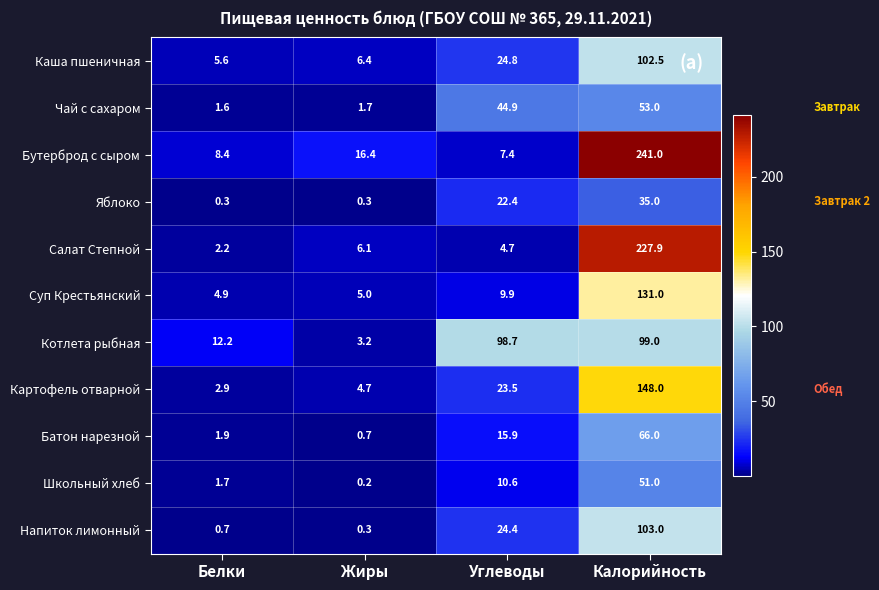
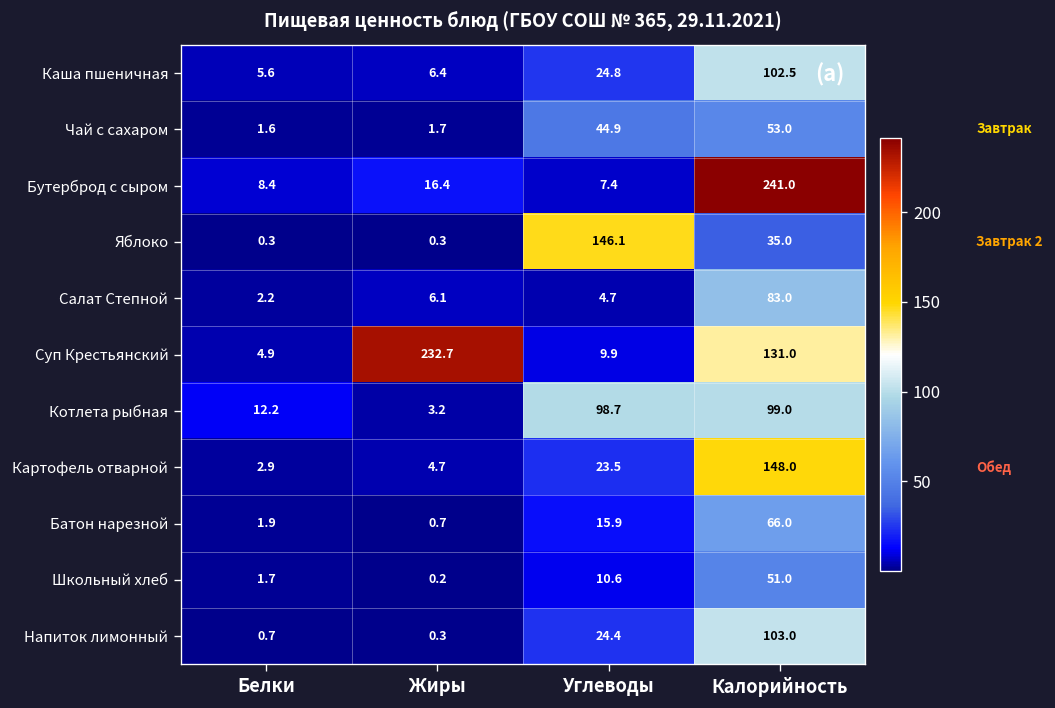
Яблоко, Углеводы: 22.4 -> 146.1
Салат Степной, Калорийность: 227.9 -> 83.0
Суп Крестьянский, Жиры: 5.0 -> 232.7
